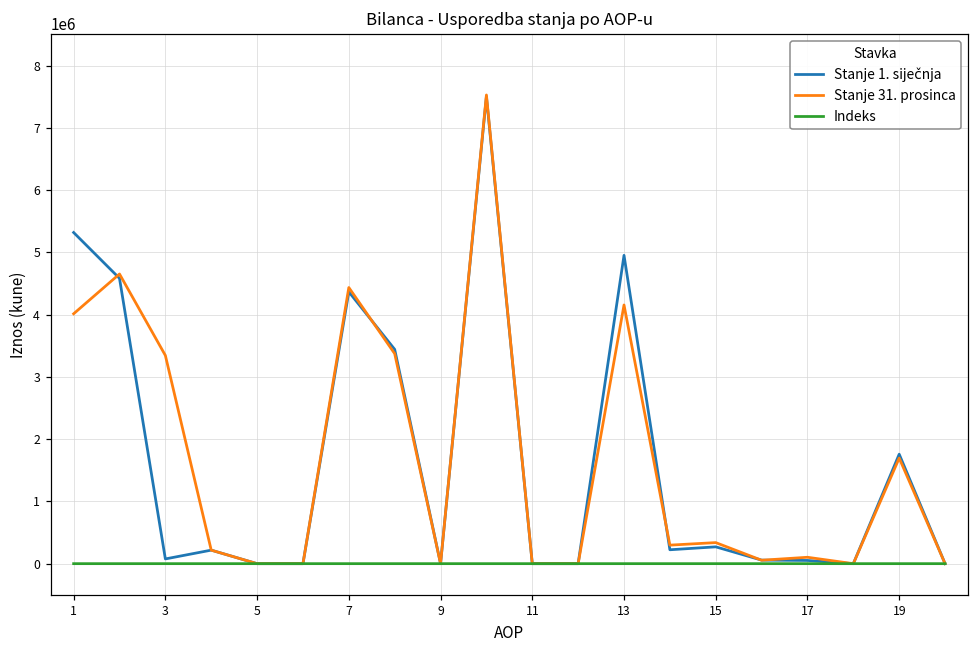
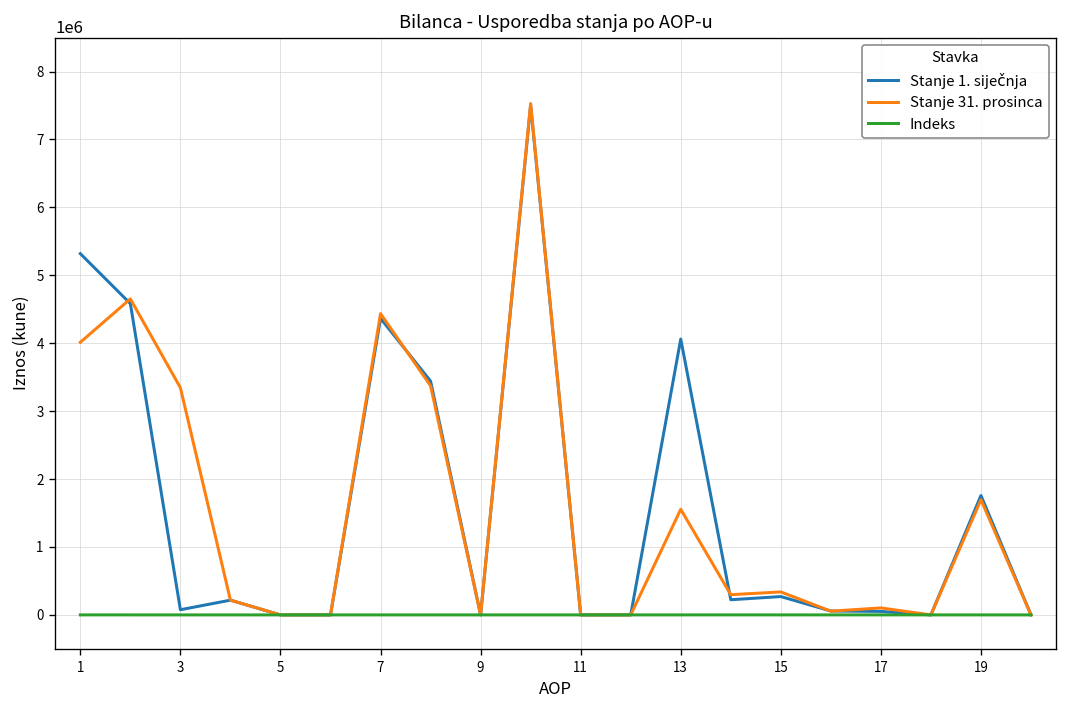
Stanje 1. siječnja, 13: 5000000 -> 4100000
Stanje 31. prosinca, 13: 4200000 -> 1600000
